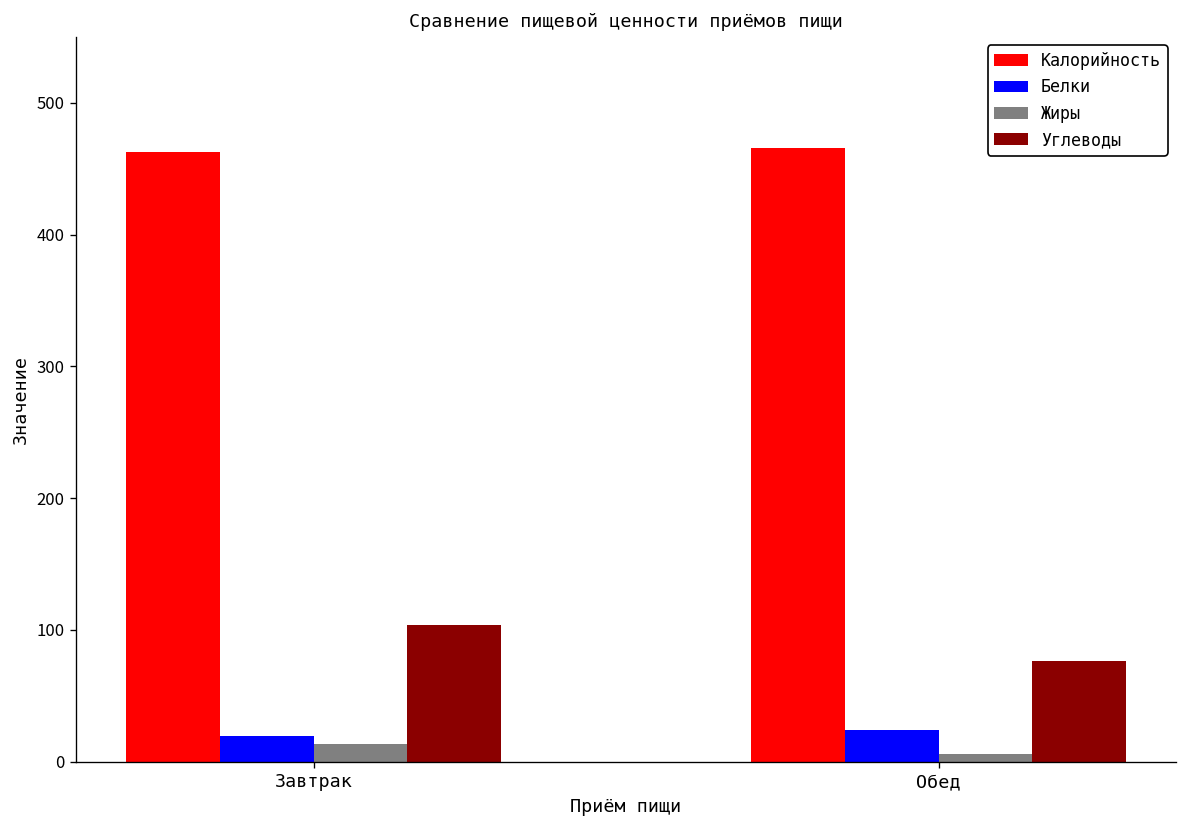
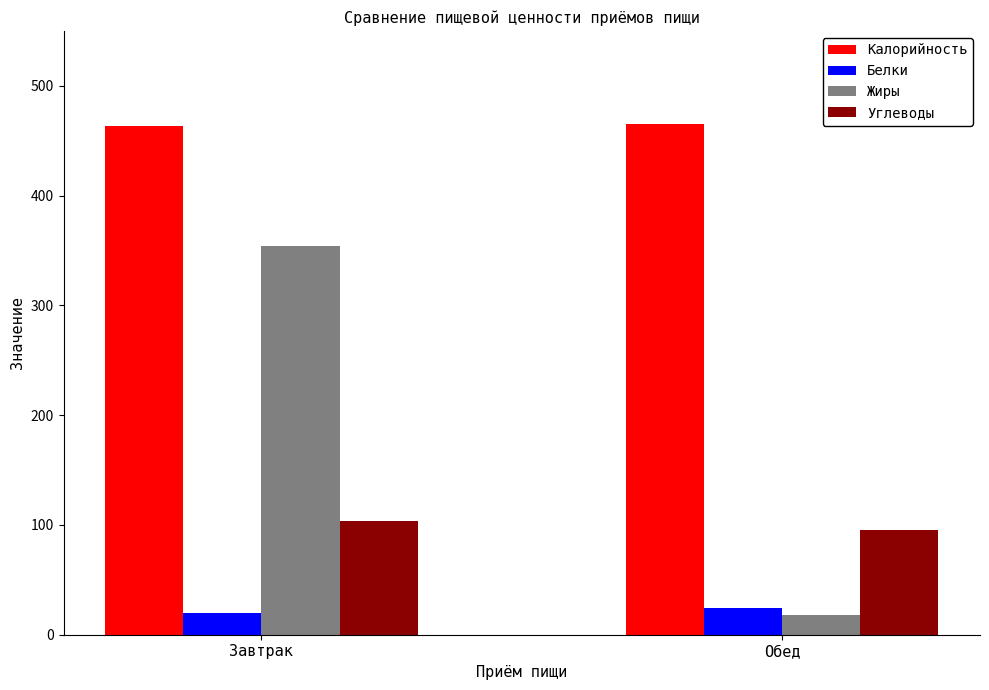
Жиры, Завтрак: 13 -> 354
Жиры, Обед: 6 -> 18
Углеводы, Обед: 76 -> 96
